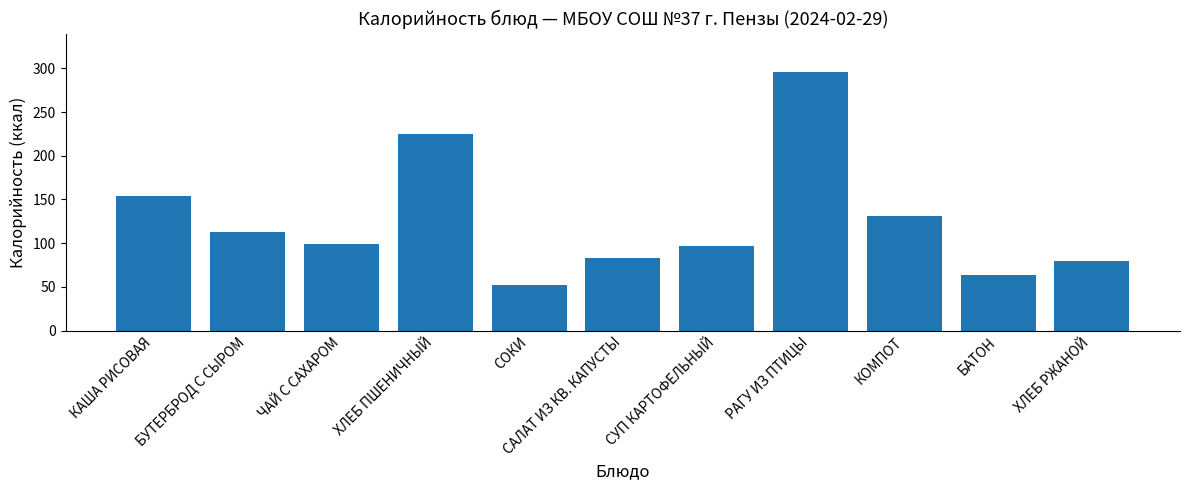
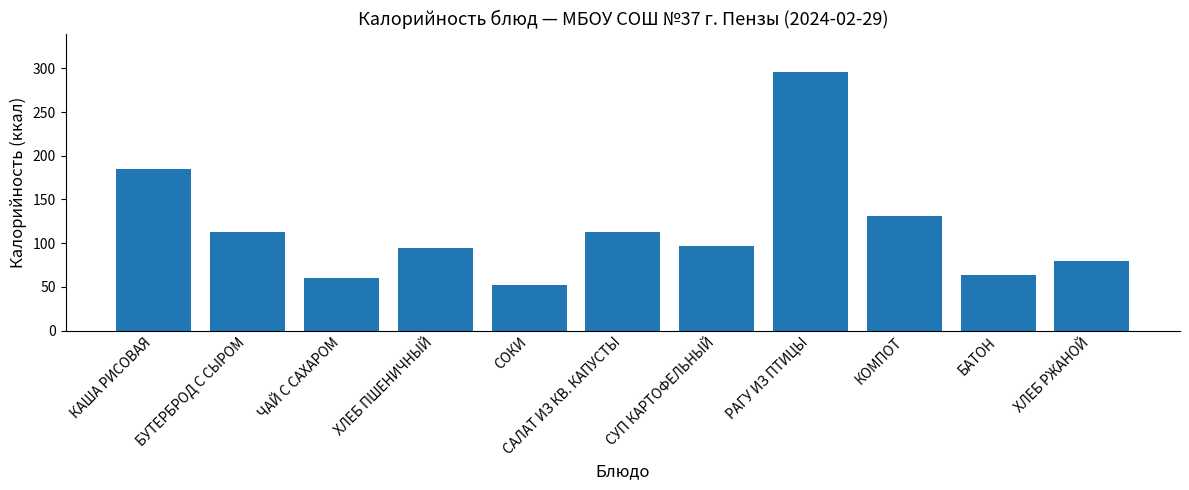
КАША РИСОВАЯ: 150 -> 190
ЧАЙ С САХАРОМ: 100 -> 60
ХЛЕБ ПШЕНИЧНЫЙ: 220 -> 90
САЛАТ ИЗ КВ. КАПУСТЫ: 80 -> 110
